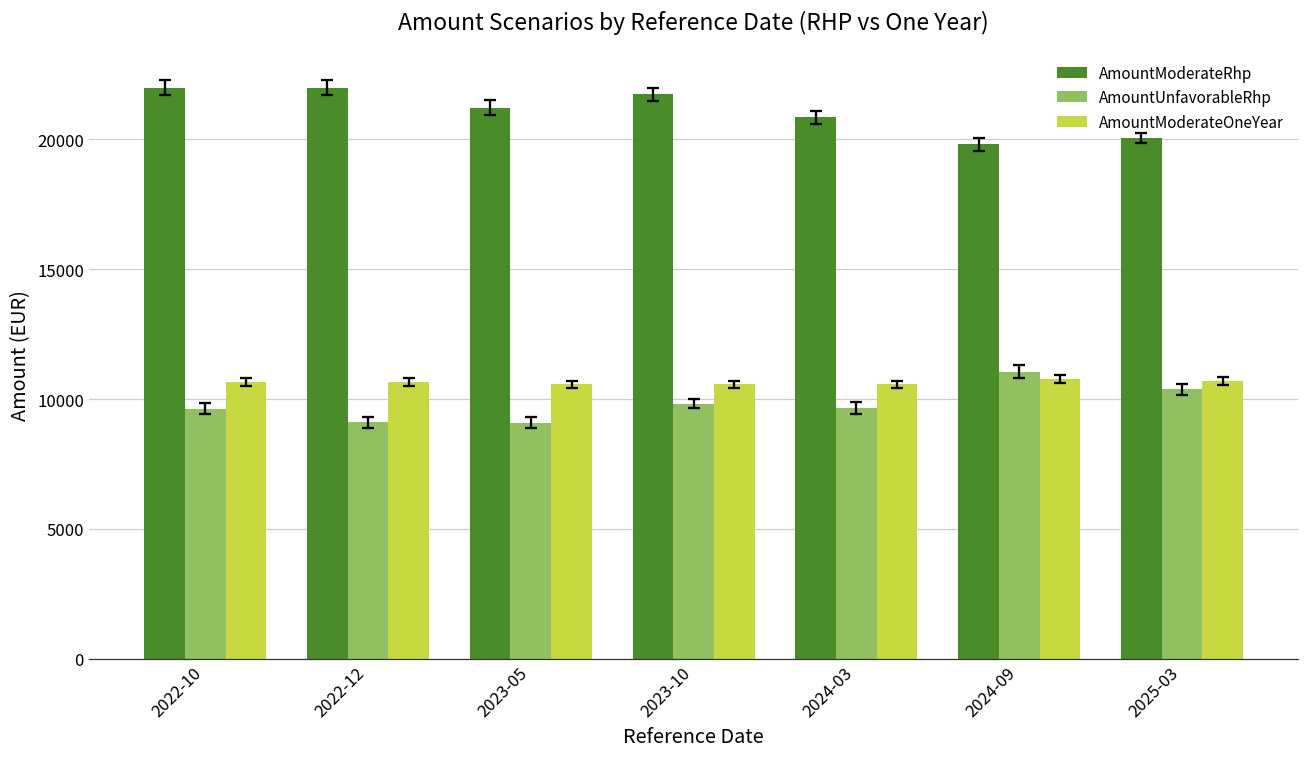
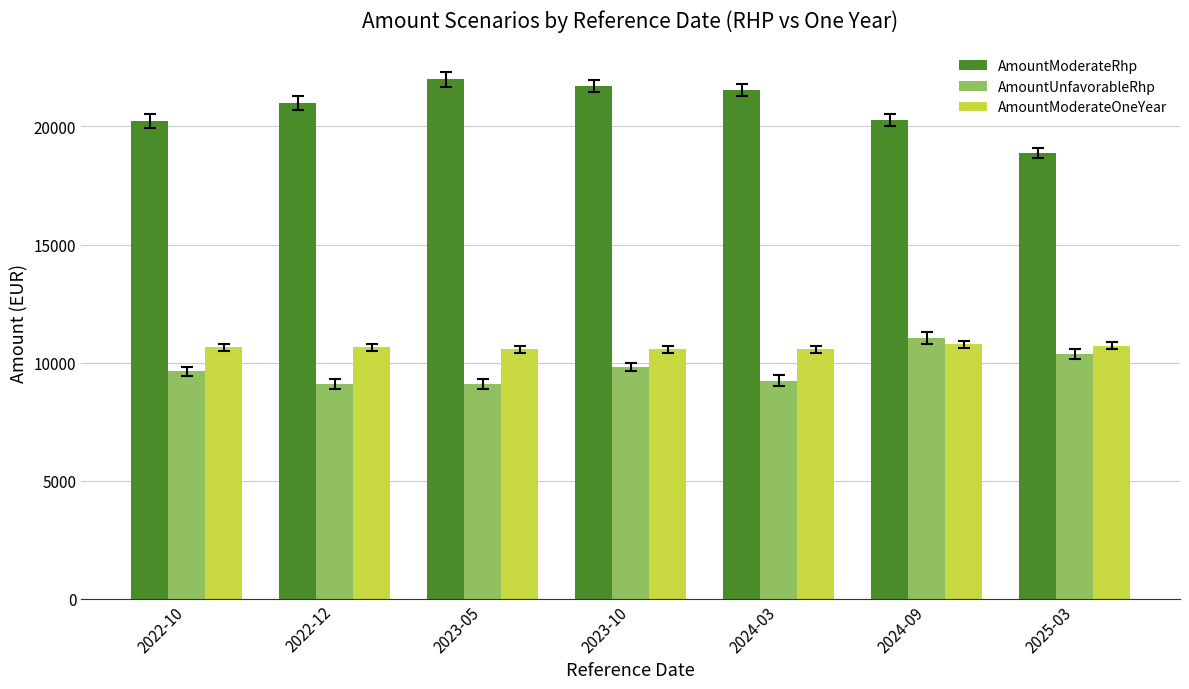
AmountModerateRhp, 2022-10: 22000 -> 20200
AmountModerateRhp, 2022-12: 22000 -> 21000
AmountModerateRhp, 2023-05: 21200 -> 22000
AmountModerateRhp, 2024-03: 20900 -> 21500
AmountUnfavorableRhp, 2024-03: 9700 -> 9200
AmountModerateRhp, 2024-09: 19800 -> 20300
AmountModerateRhp, 2025-03: 20000 -> 18900
